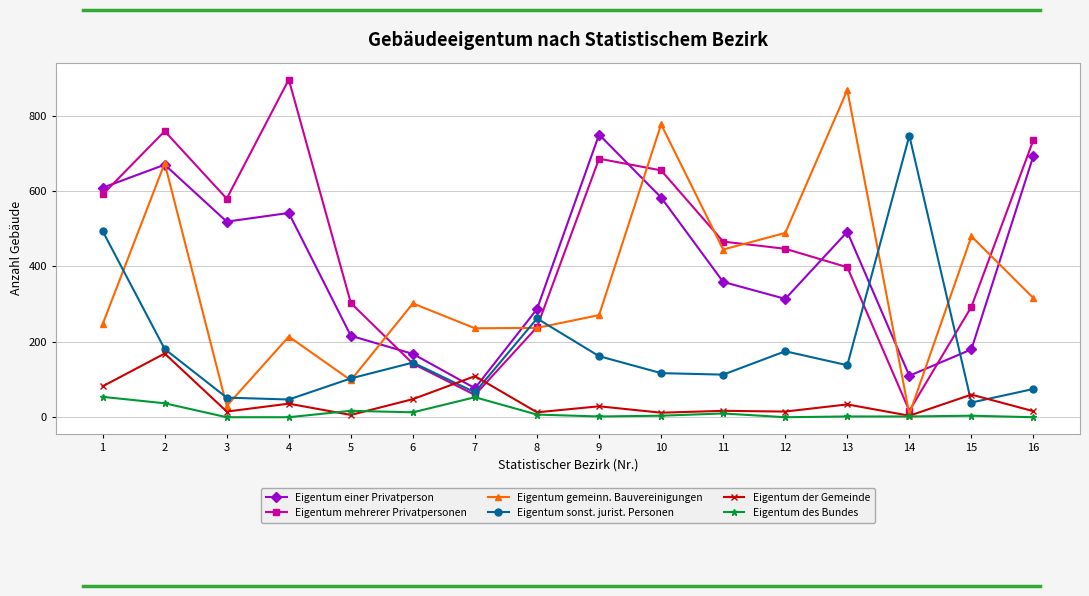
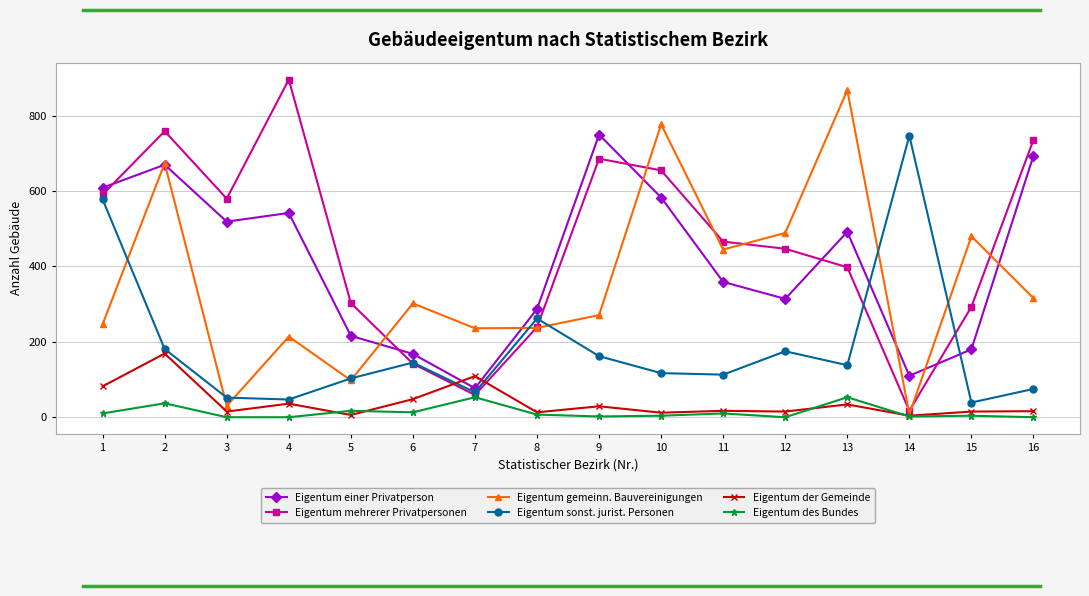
Eigentum sonst. jurist. Personen, 1: 490 -> 580
Eigentum des Bundes, 1: 50 -> 10
Eigentum des Bundes, 13: 0 -> 50
Eigentum der Gemeinde, 15: 60 -> 20
